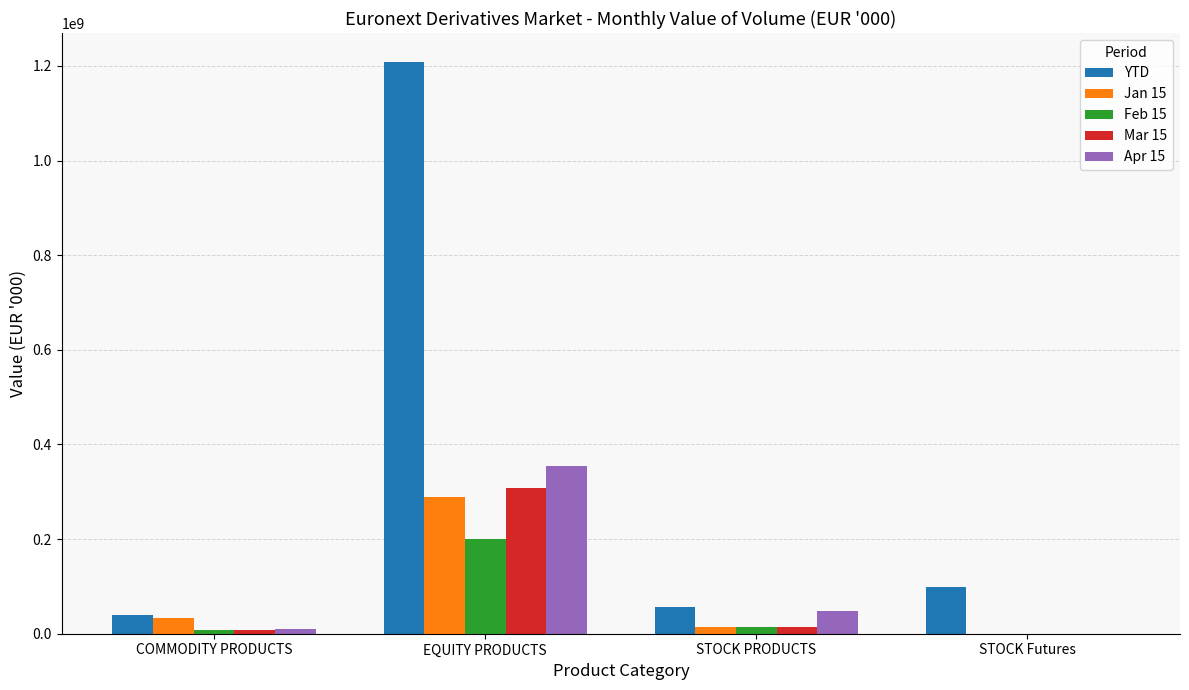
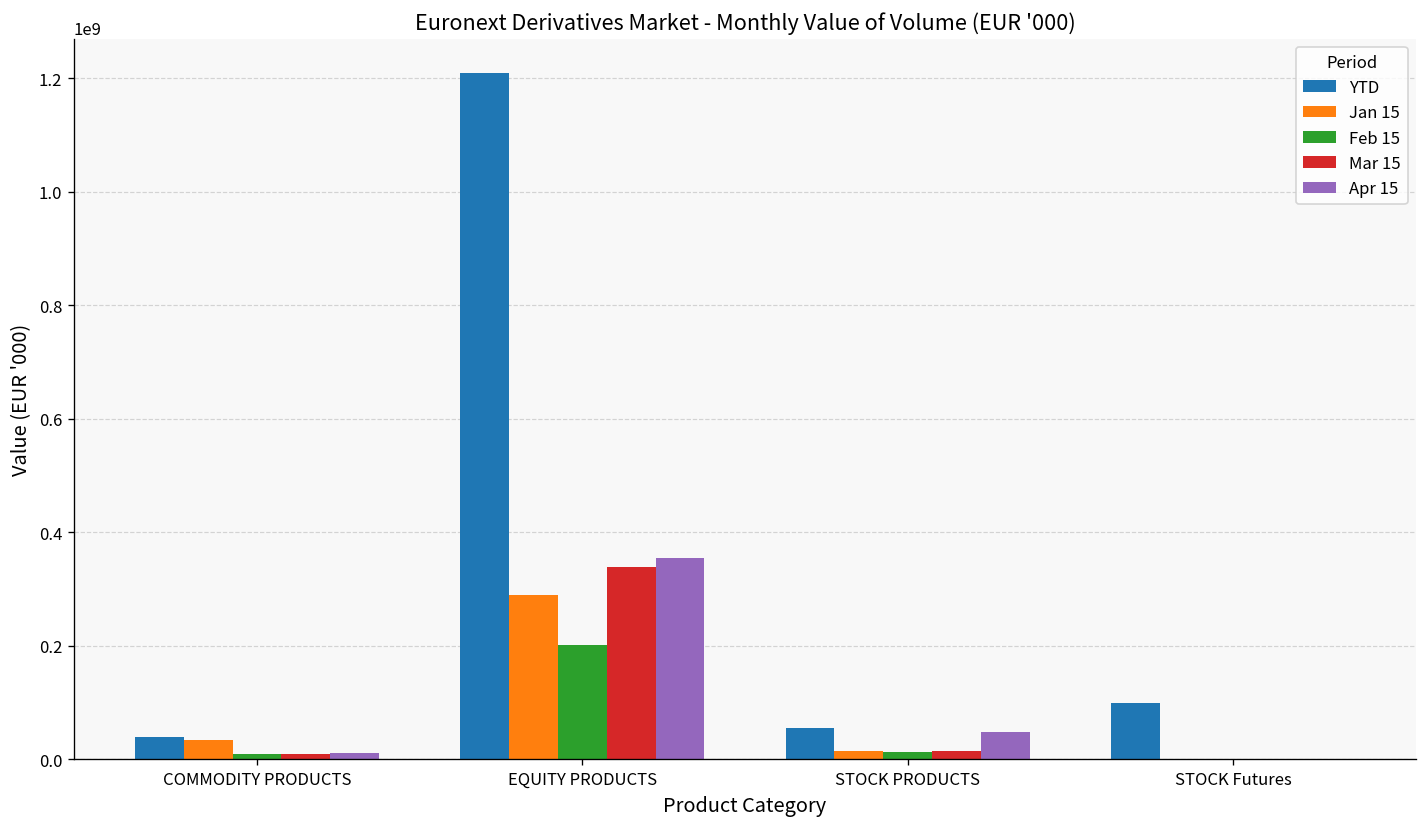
Mar 15, EQUITY PRODUCTS: 310000000 -> 340000000
